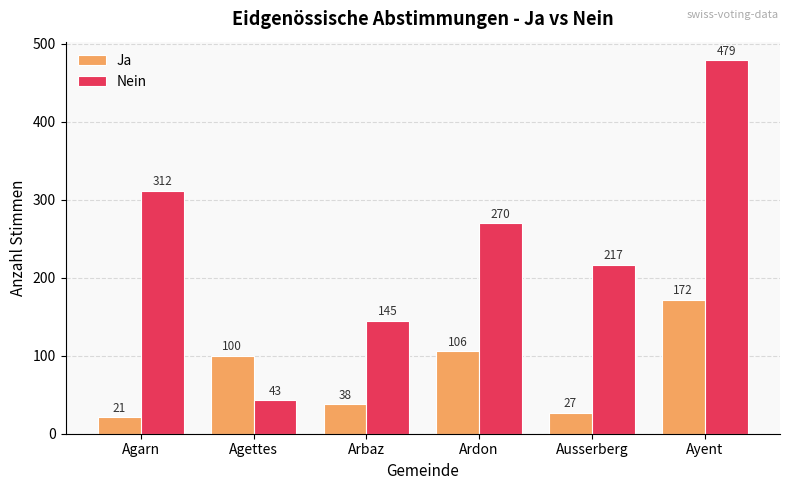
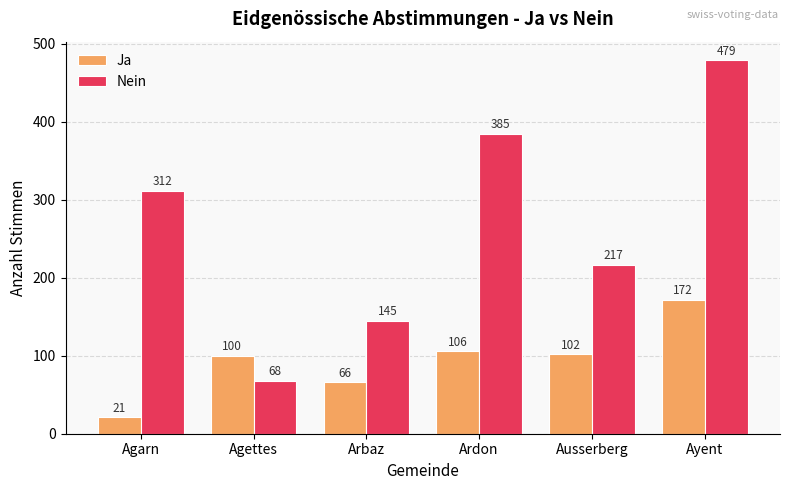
Nein, Agettes: 43 -> 68
Ja, Arbaz: 38 -> 66
Nein, Ardon: 270 -> 385
Ja, Ausserberg: 27 -> 102
